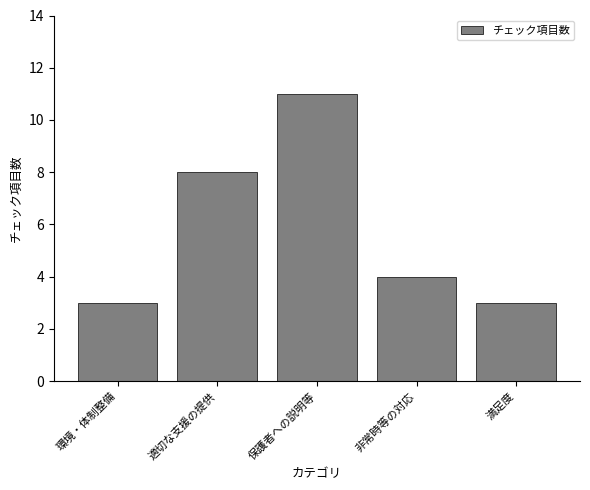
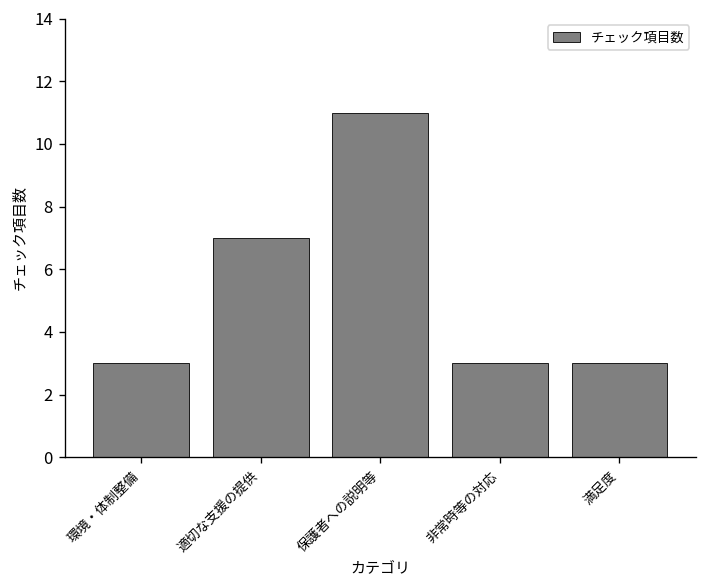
適切な支援の提供: 8 -> 7
非常時等の対応: 4 -> 3
